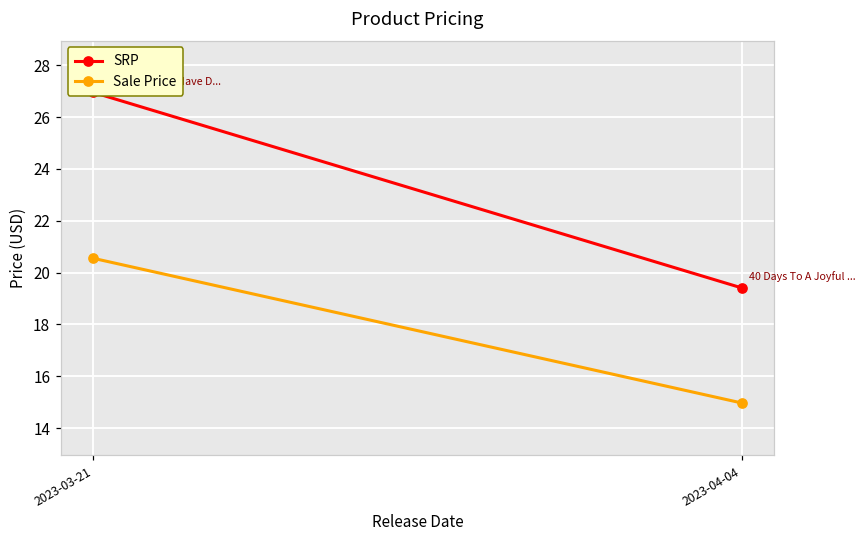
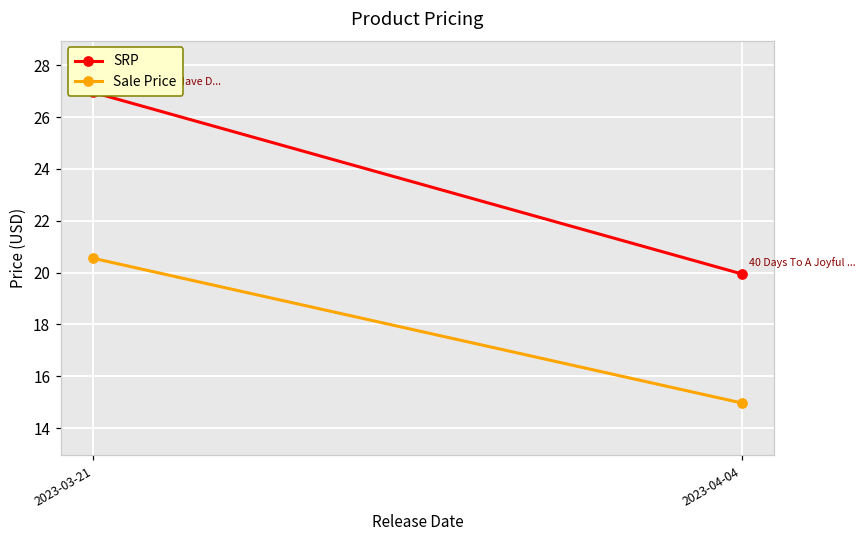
SRP, 2023-04-04: 19.4 -> 20.0
